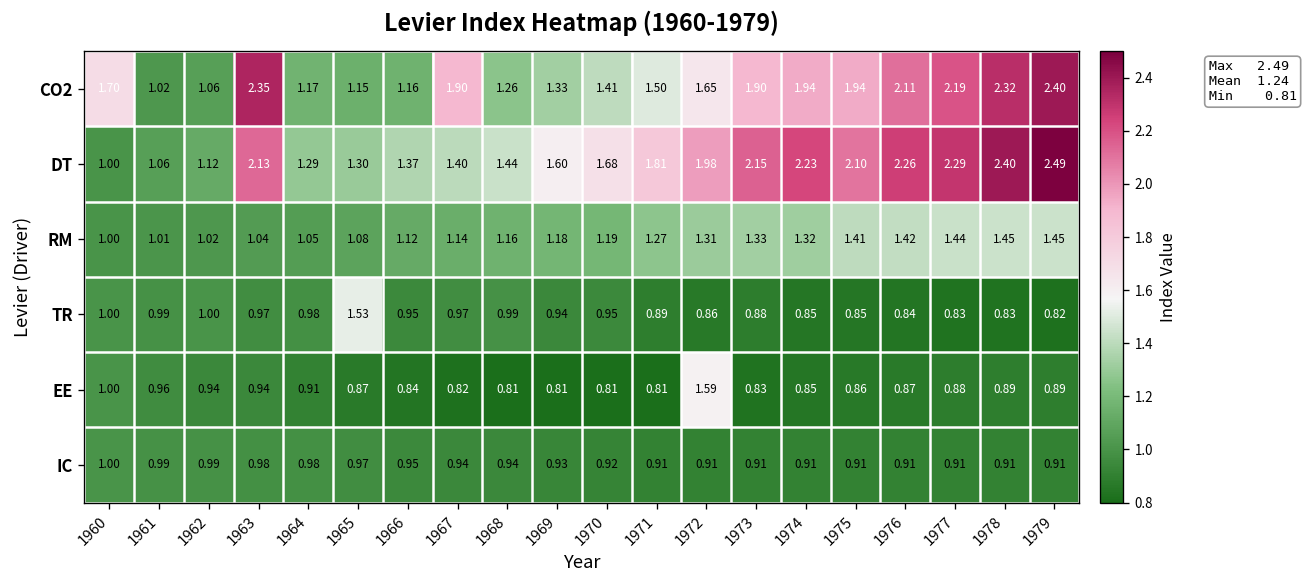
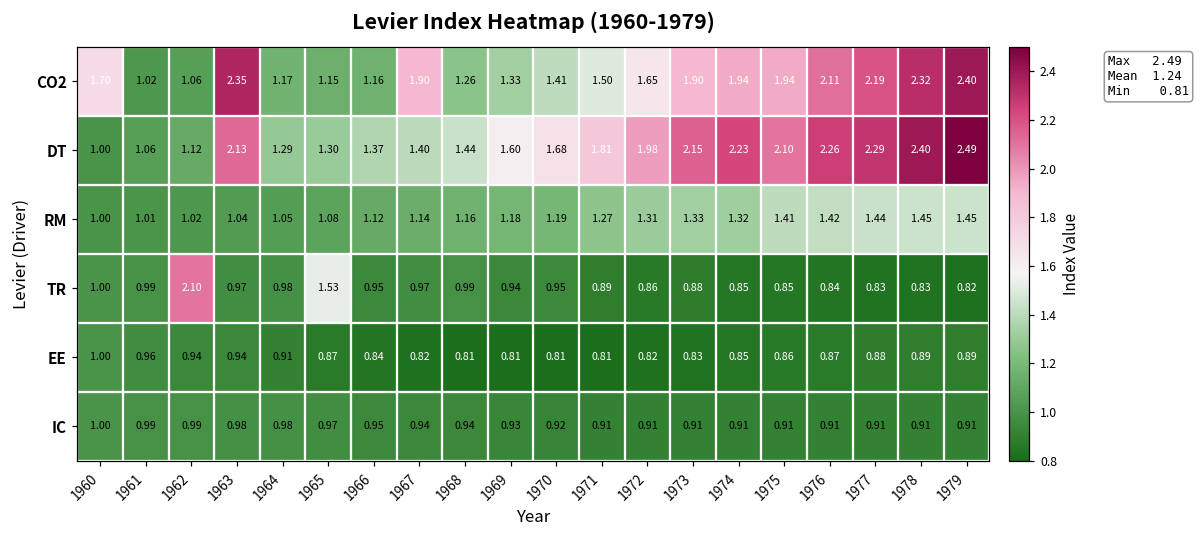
TR, 1962: 1.00 -> 2.10
EE, 1972: 1.59 -> 0.82
